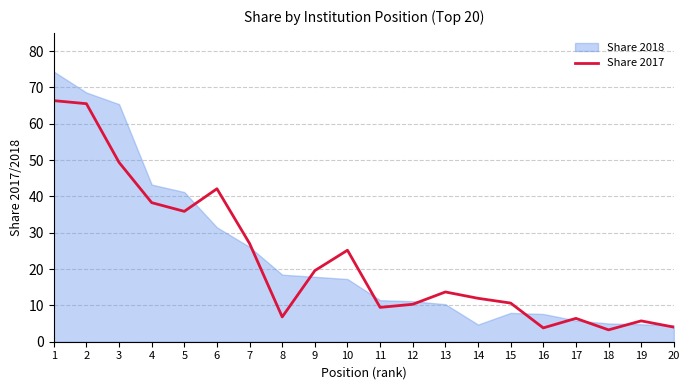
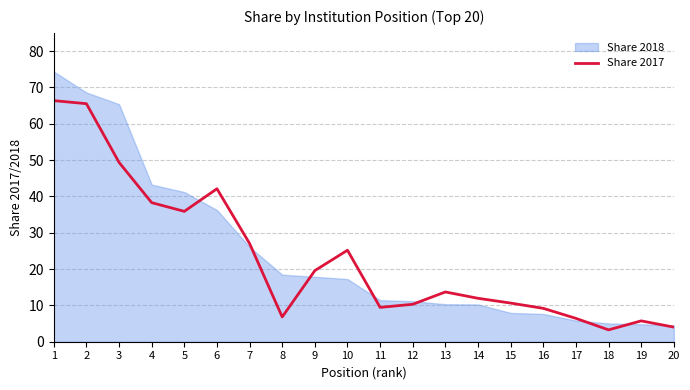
Share 2018, 6: 31 -> 36
Share 2018, 14: 5 -> 10
Share 2017, 16: 4 -> 9
